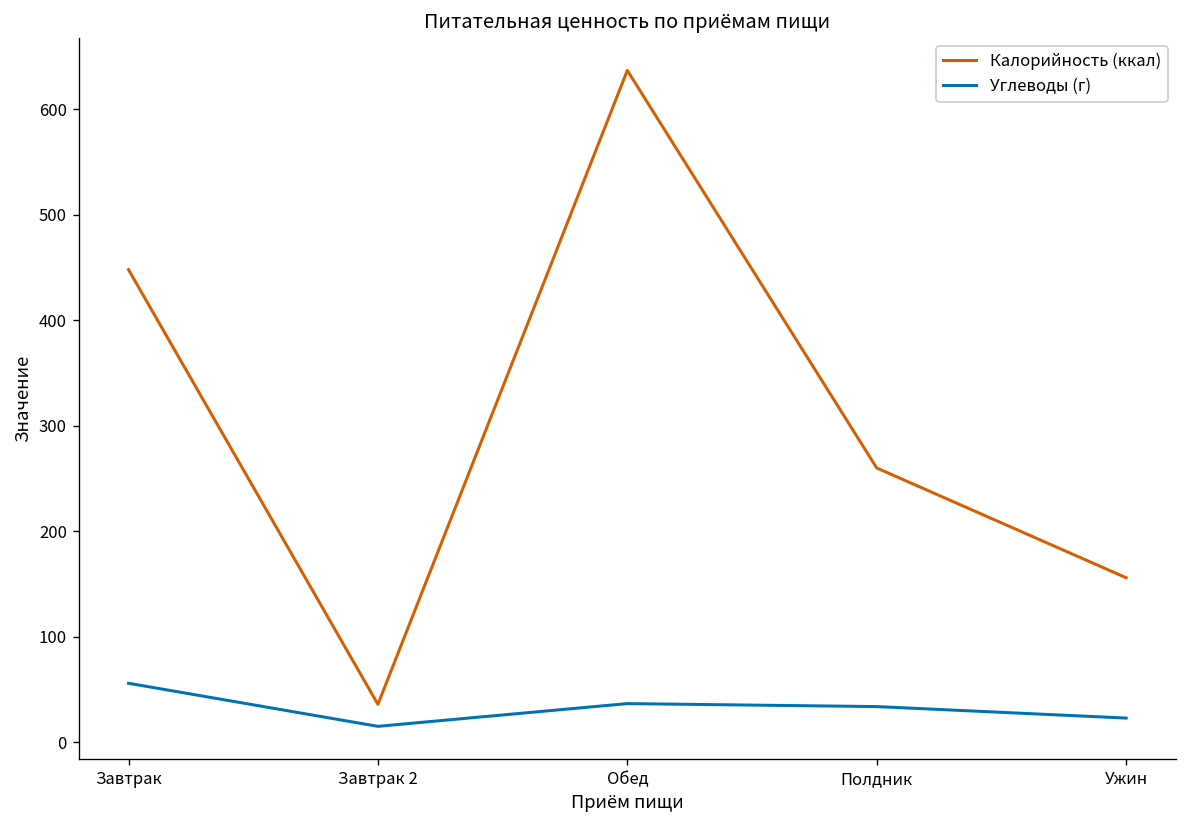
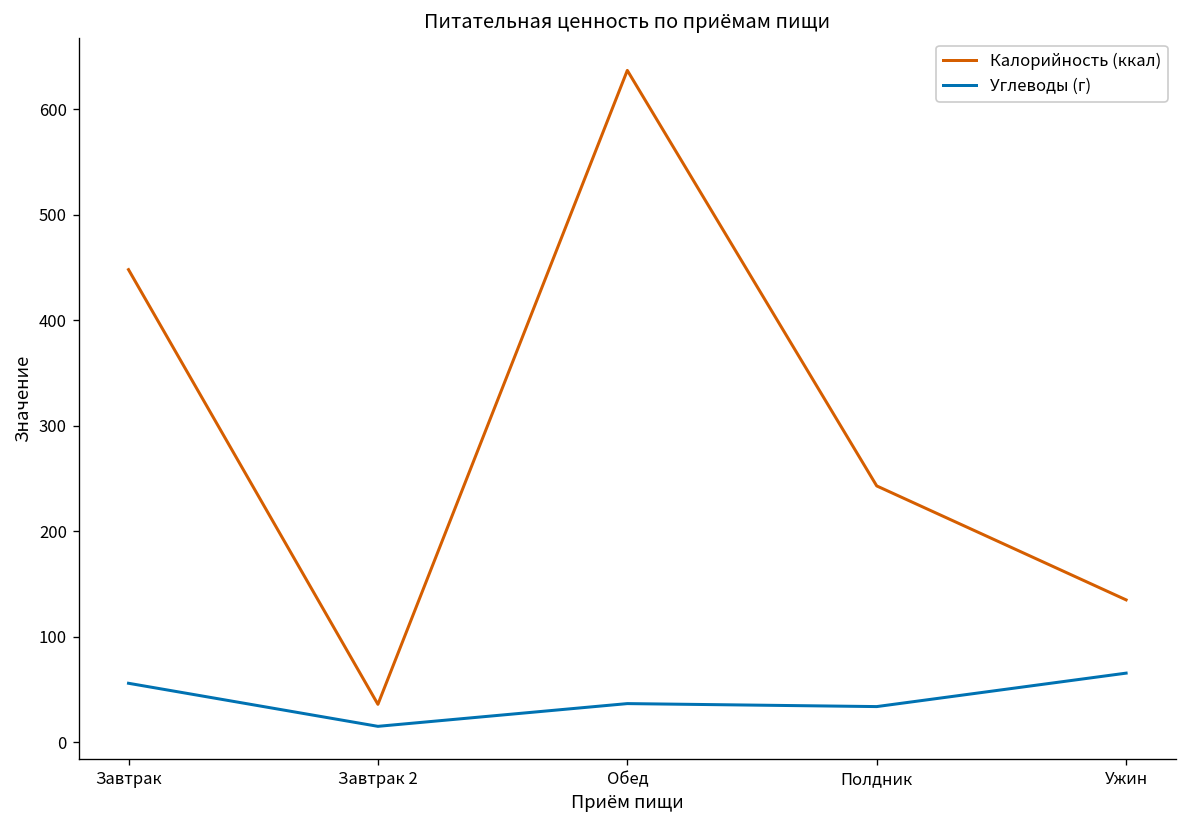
Калорийность (ккал), Полдник: 260 -> 240
Калорийность (ккал), Ужин: 160 -> 140
Углеводы (г), Ужин: 20 -> 70
